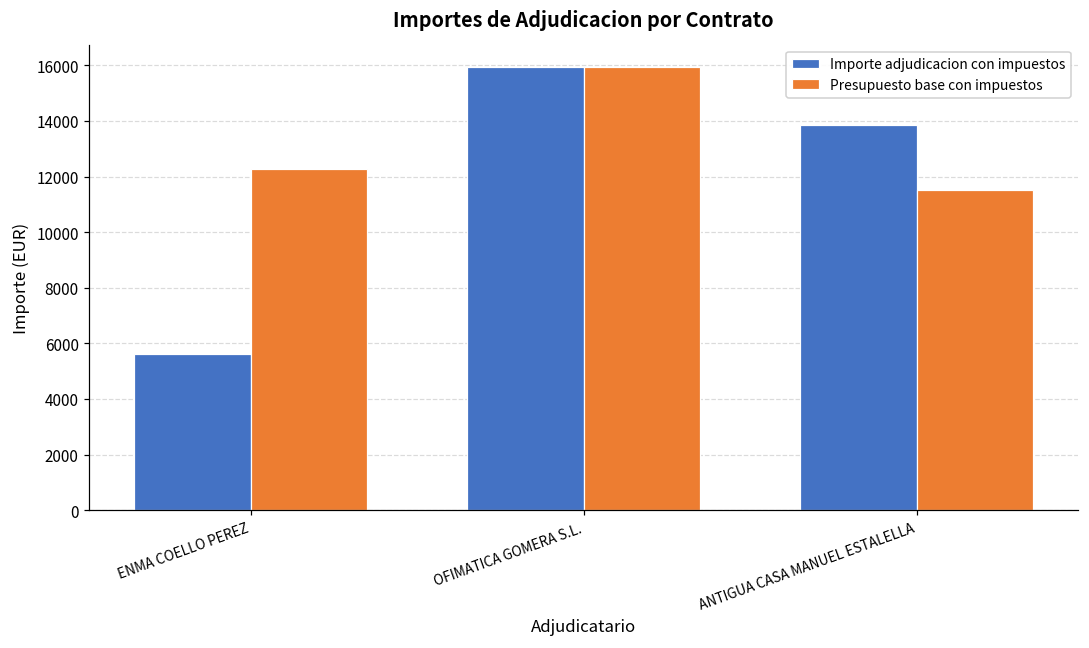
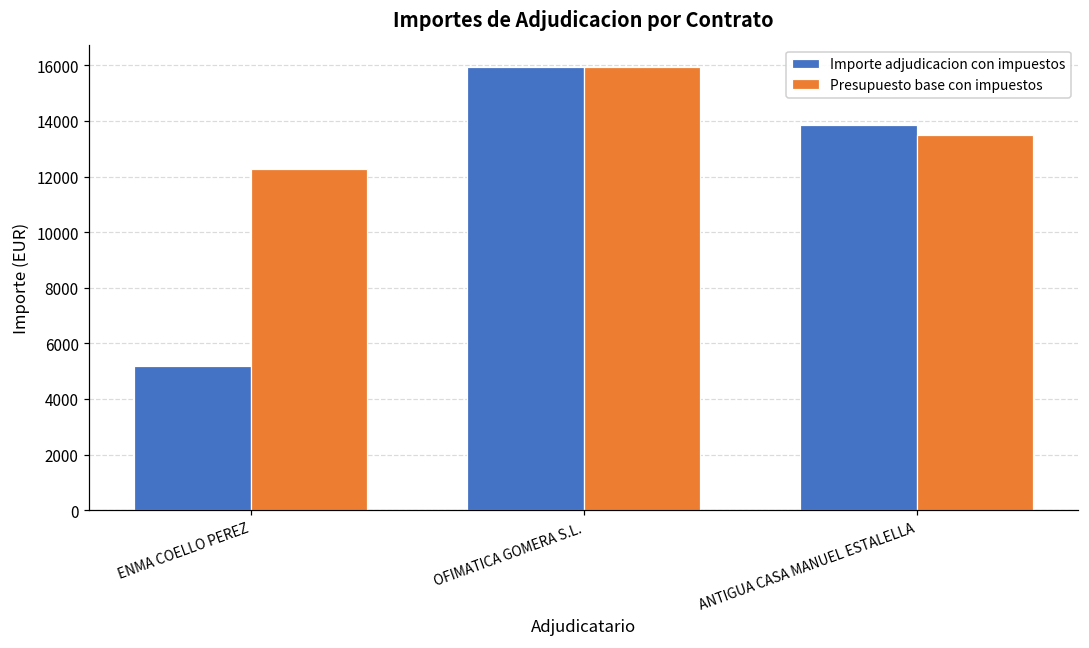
Importe adjudicacion con impuestos, ENMA COELLO PEREZ: 5600 -> 5200
Presupuesto base con impuestos, ANTIGUA CASA MANUEL ESTALELLA: 11500 -> 13500
